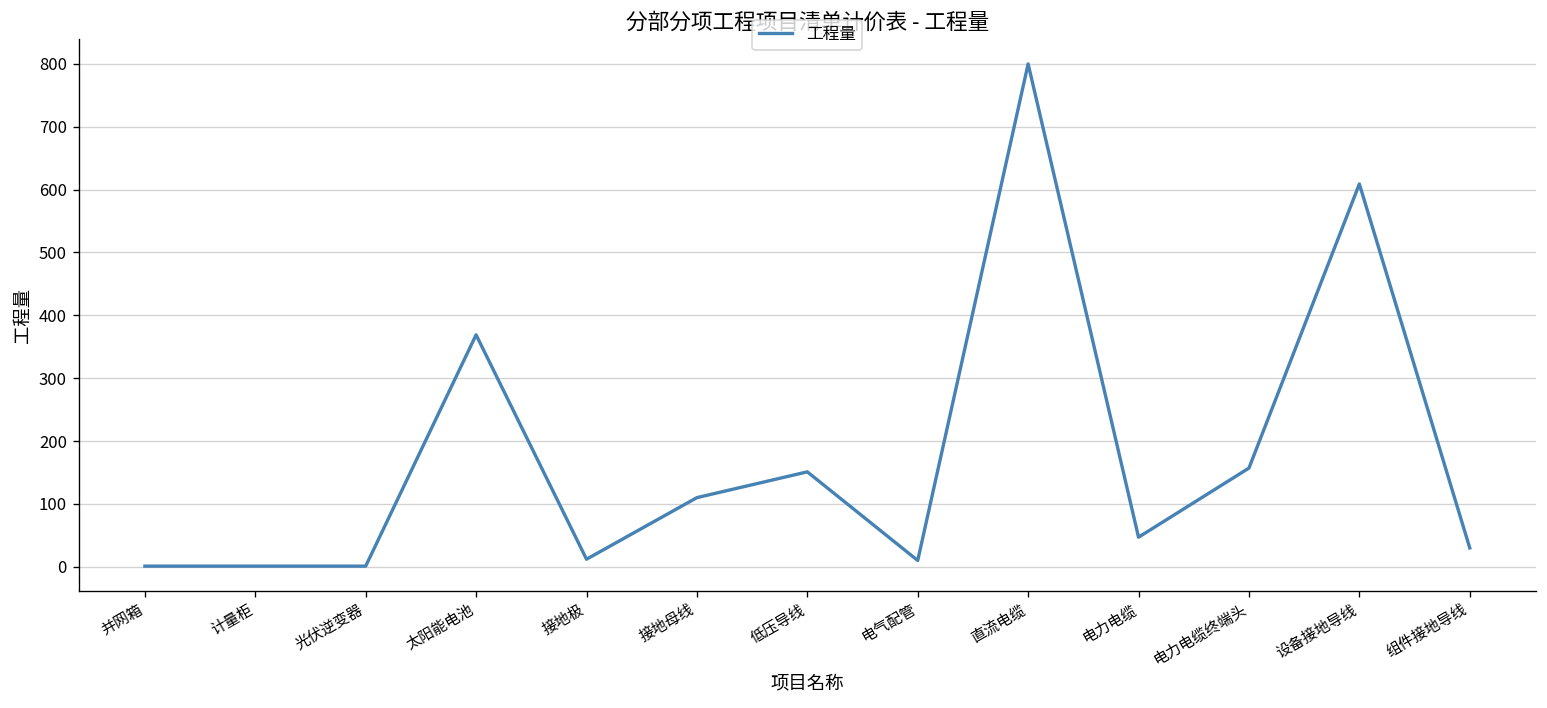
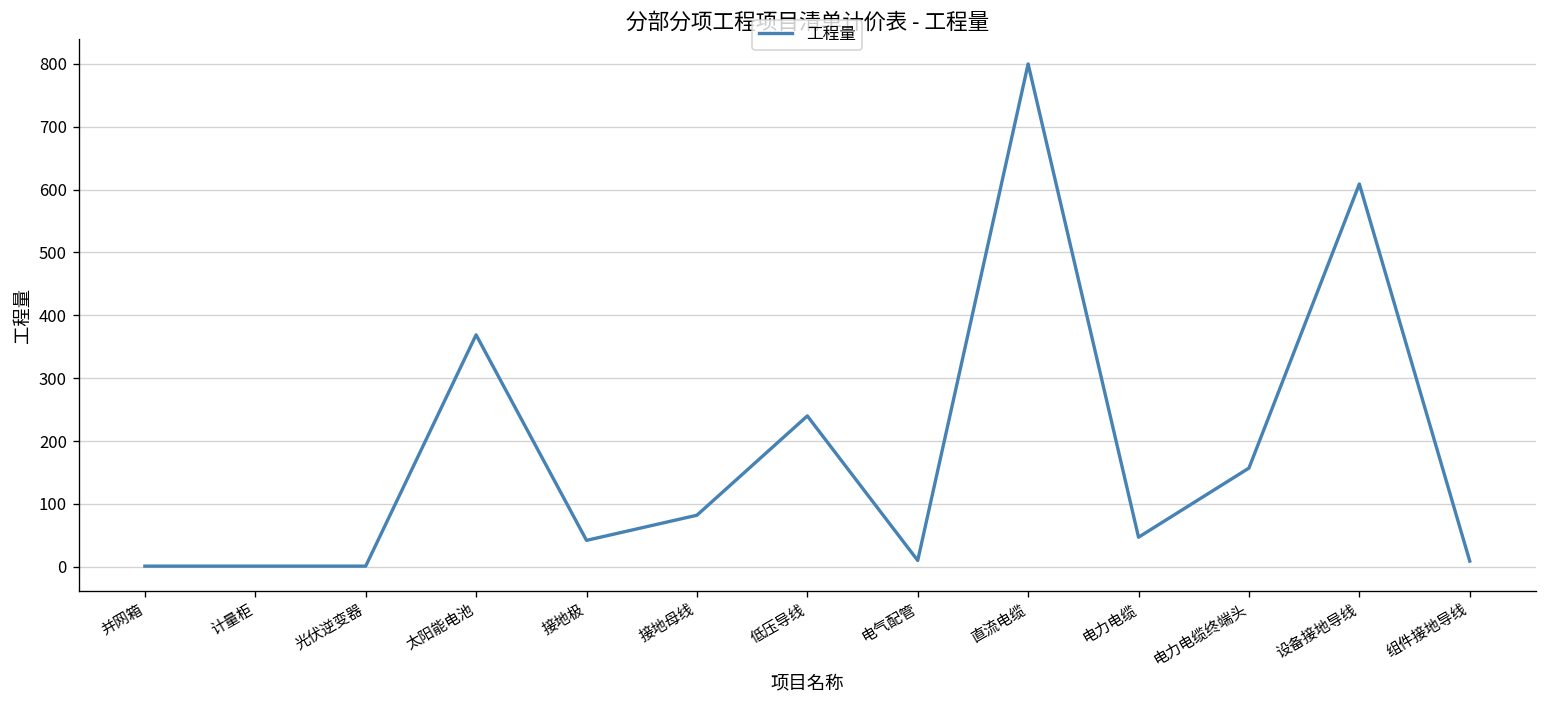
接地极: 10 -> 40
接地母线: 110 -> 80
低压导线: 150 -> 240
组件接地导线: 30 -> 10
